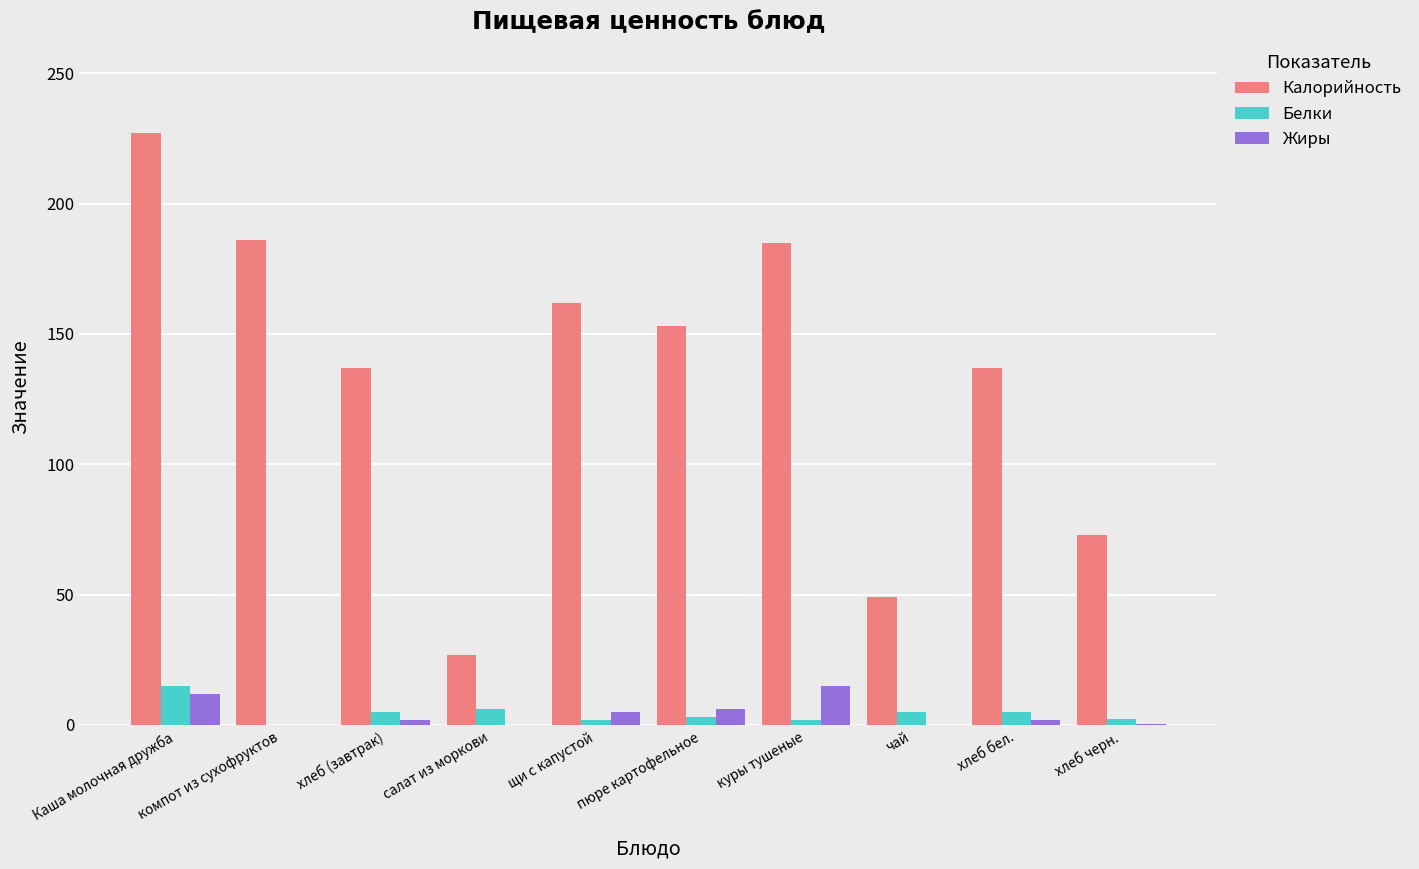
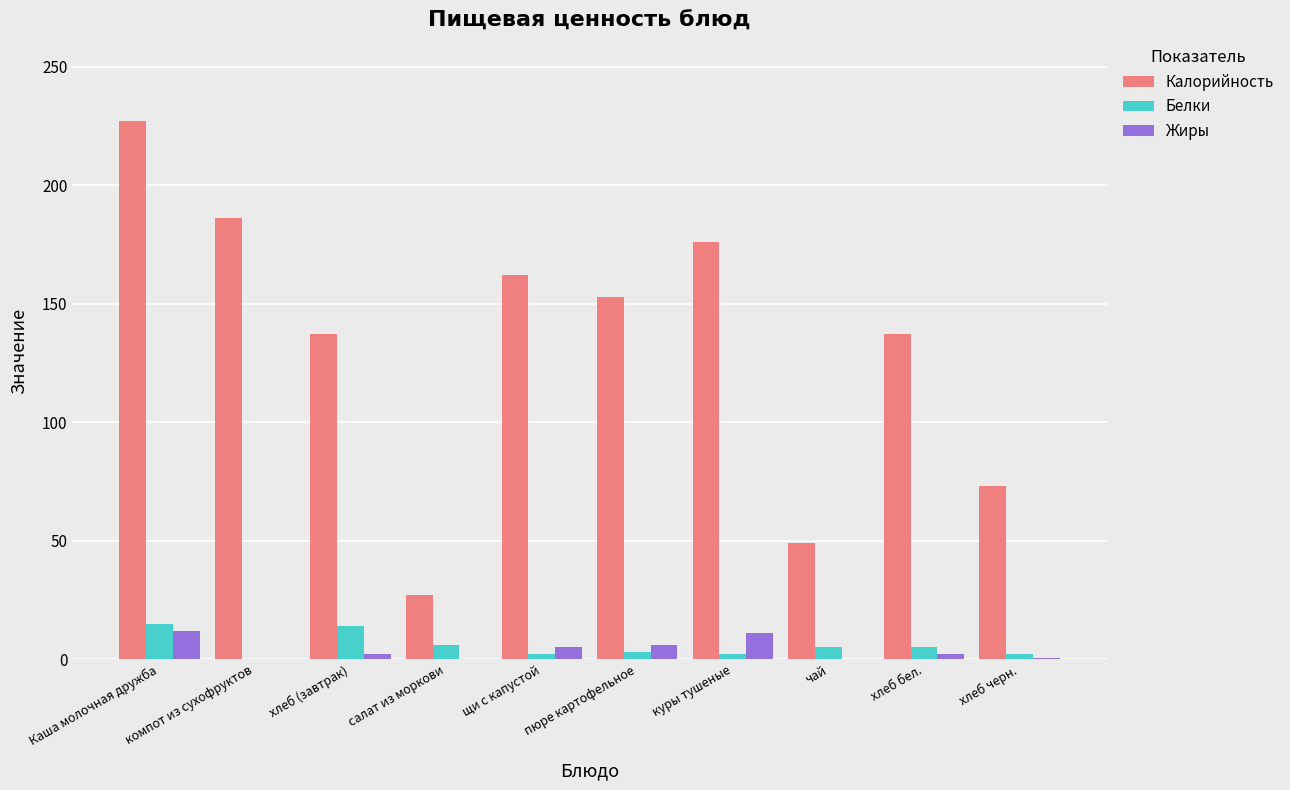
Белки, хлеб (завтрак): 5 -> 14
Калорийность, куры тушеные: 185 -> 176
Жиры, куры тушеные: 15 -> 11
